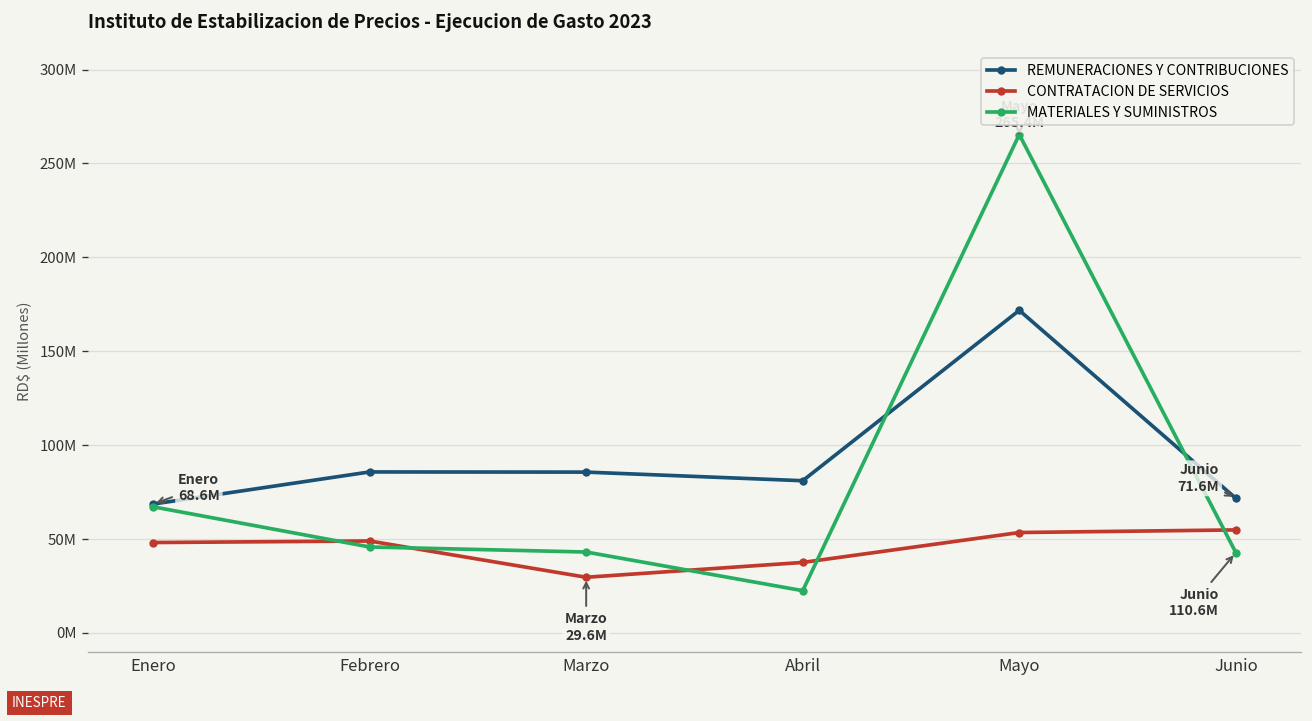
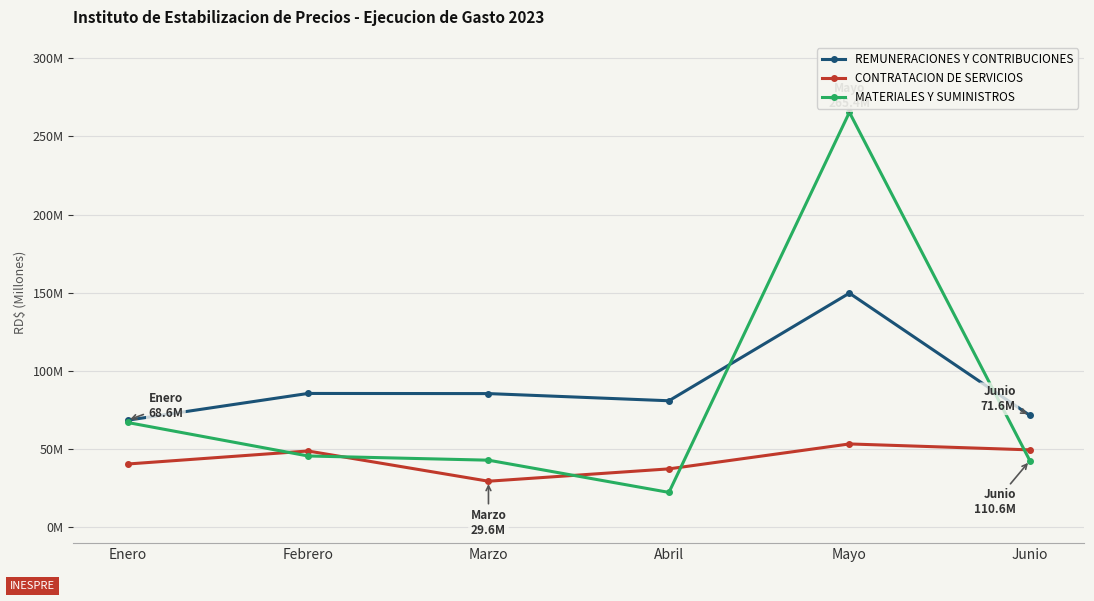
CONTRATACION DE SERVICIOS, Enero: 48000000 -> 41000000
REMUNERACIONES Y CONTRIBUCIONES, Mayo: 172000000 -> 150000000
CONTRATACION DE SERVICIOS, Junio: 55000000 -> 50000000
